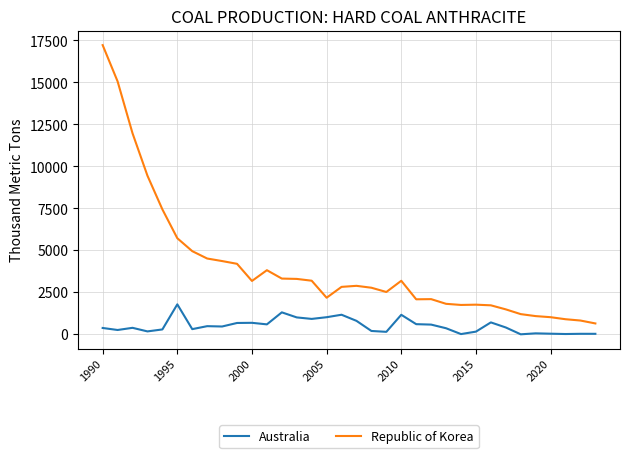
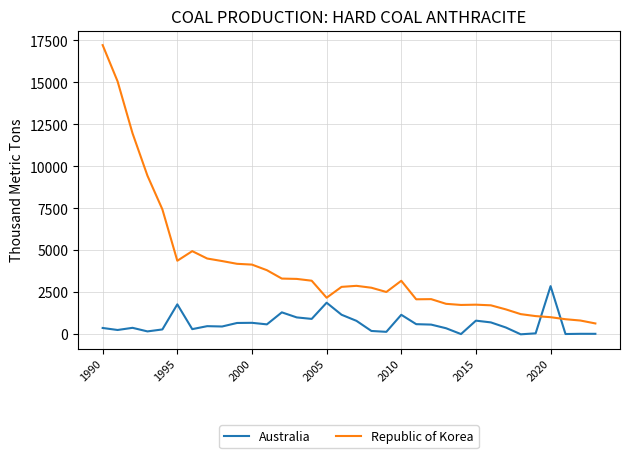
Republic of Korea, 1995: 5700 -> 4400
Republic of Korea, 2000: 3200 -> 4200
Australia, 2005: 1000 -> 1900
Australia, 2015: 200 -> 800
Australia, 2020: 0 -> 2900
